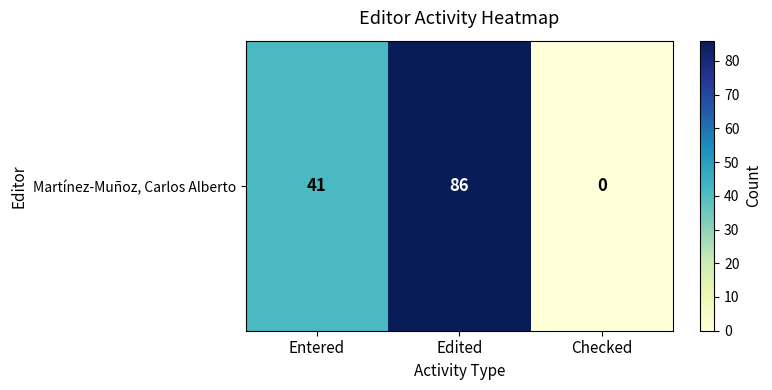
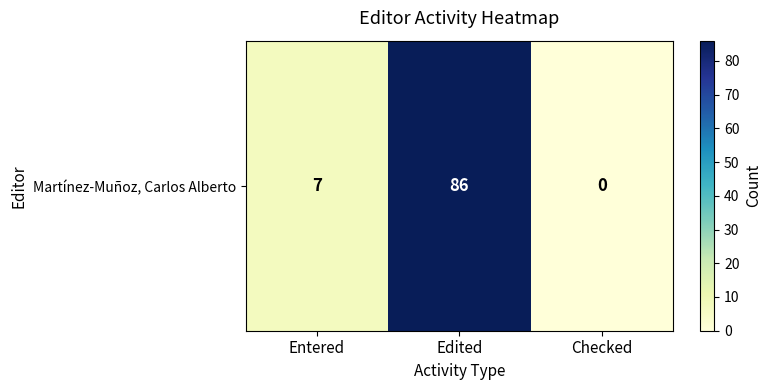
Martínez-Muñoz, Carlos Alberto, Entered: 41 -> 7
